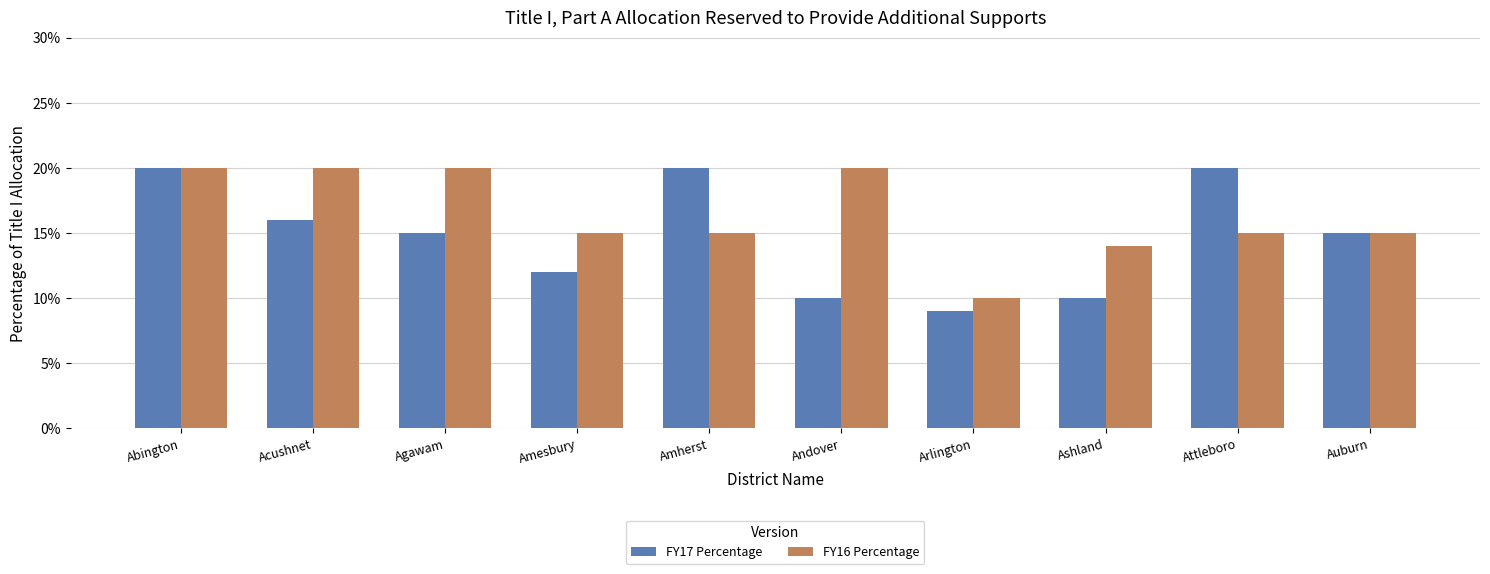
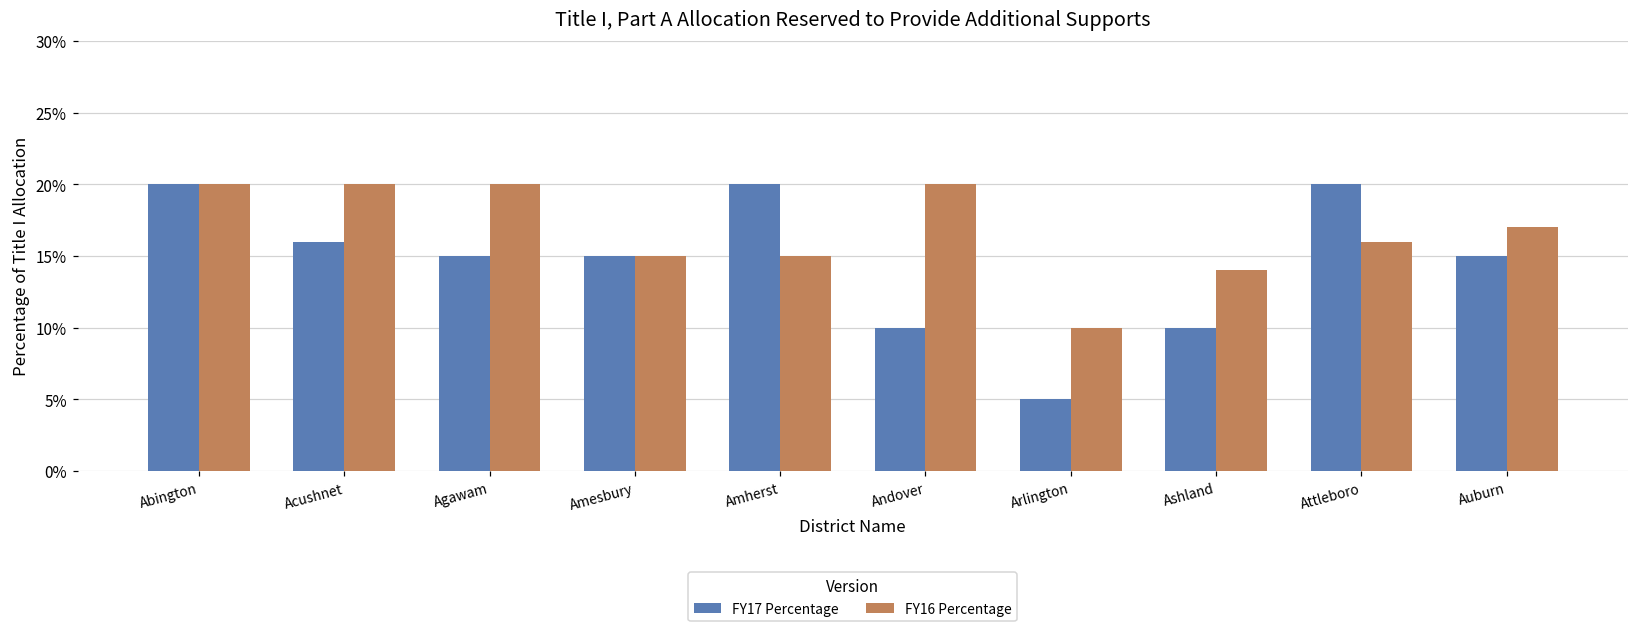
FY17 Percentage, Amesbury: 12.0% -> 15.0%
FY17 Percentage, Arlington: 9.0% -> 5.0%
FY16 Percentage, Attleboro: 15.0% -> 16.0%
FY16 Percentage, Auburn: 15.0% -> 17.0%
